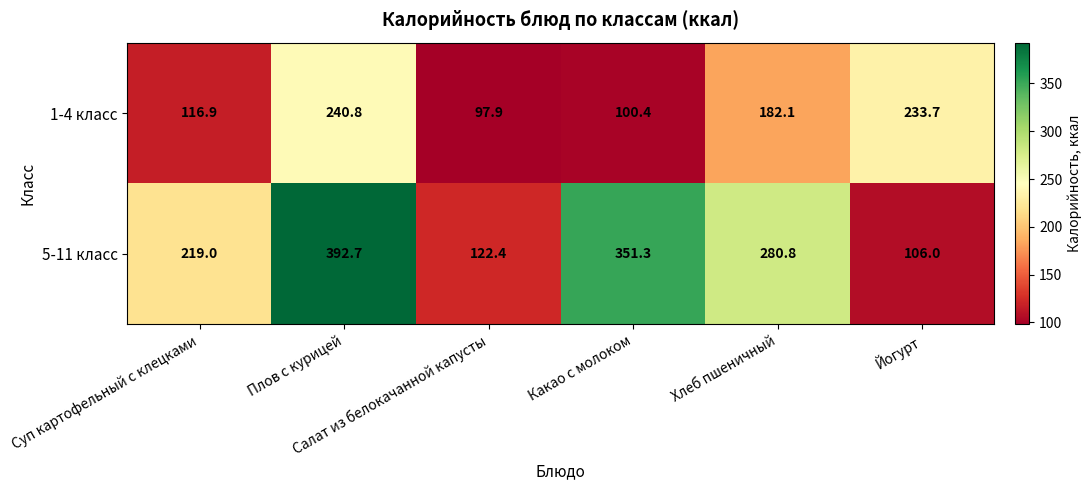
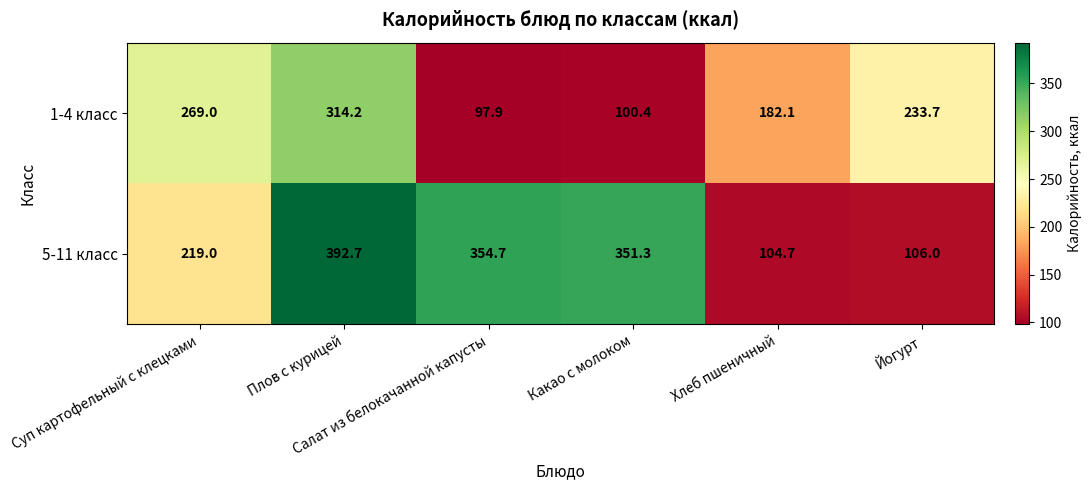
1-4 класс, Суп картофельный с клецками: 116.9 -> 269.0
1-4 класс, Плов с курицей: 240.8 -> 314.2
5-11 класс, Салат из белокачанной капусты: 122.4 -> 354.7
5-11 класс, Хлеб пшеничный: 280.8 -> 104.7
